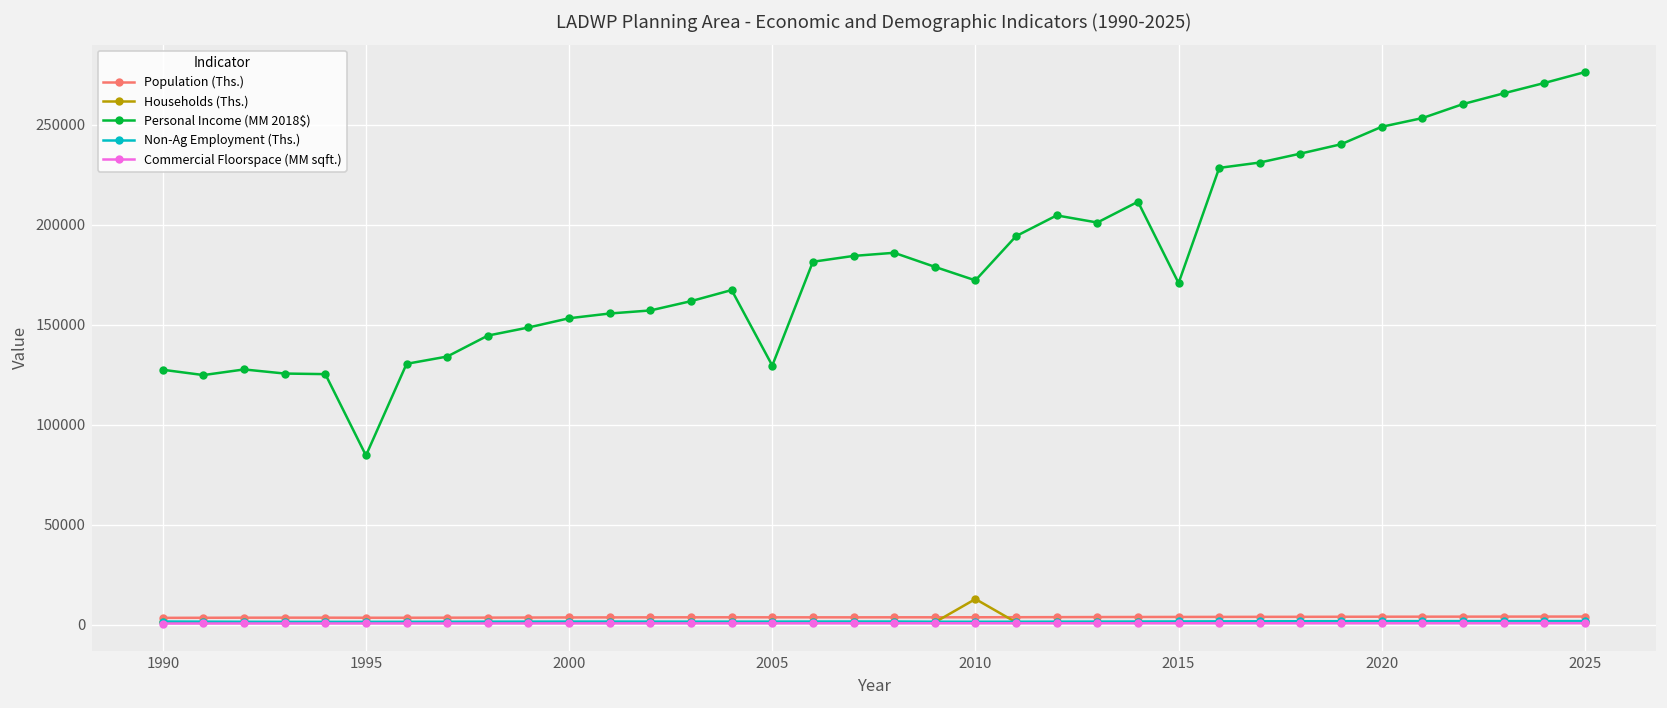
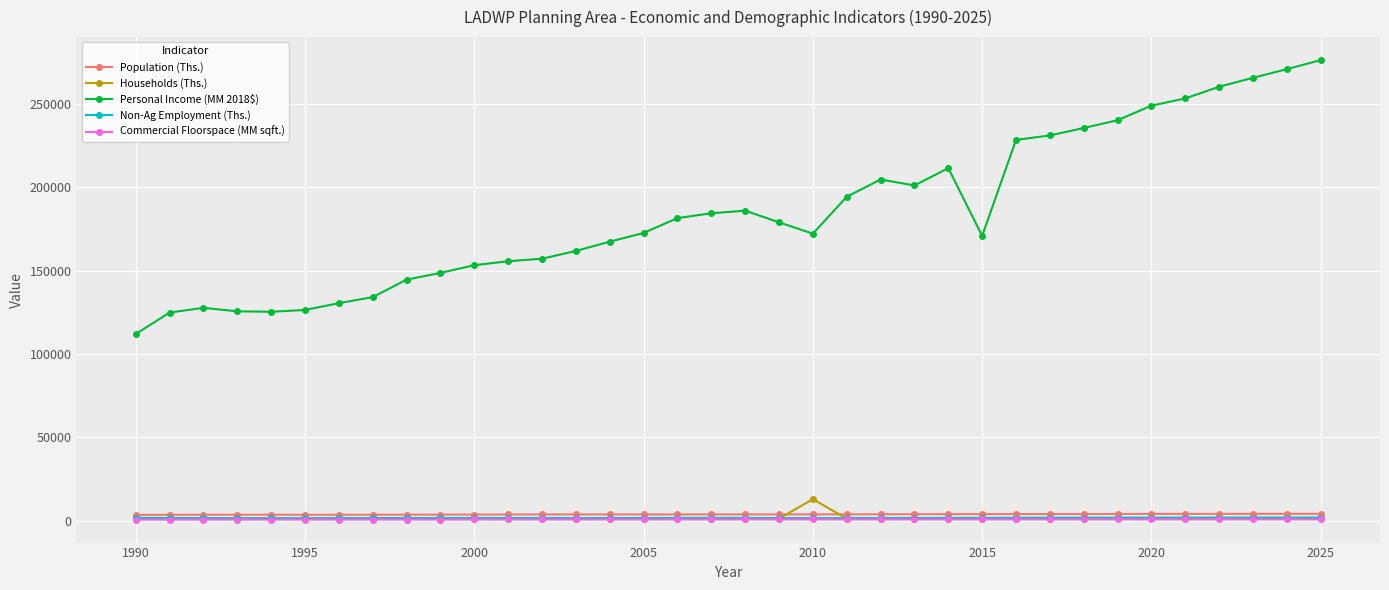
Personal Income (MM 2018$), 1990: 128000 -> 112000
Personal Income (MM 2018$), 1995: 85000 -> 126000
Personal Income (MM 2018$), 2005: 130000 -> 173000
